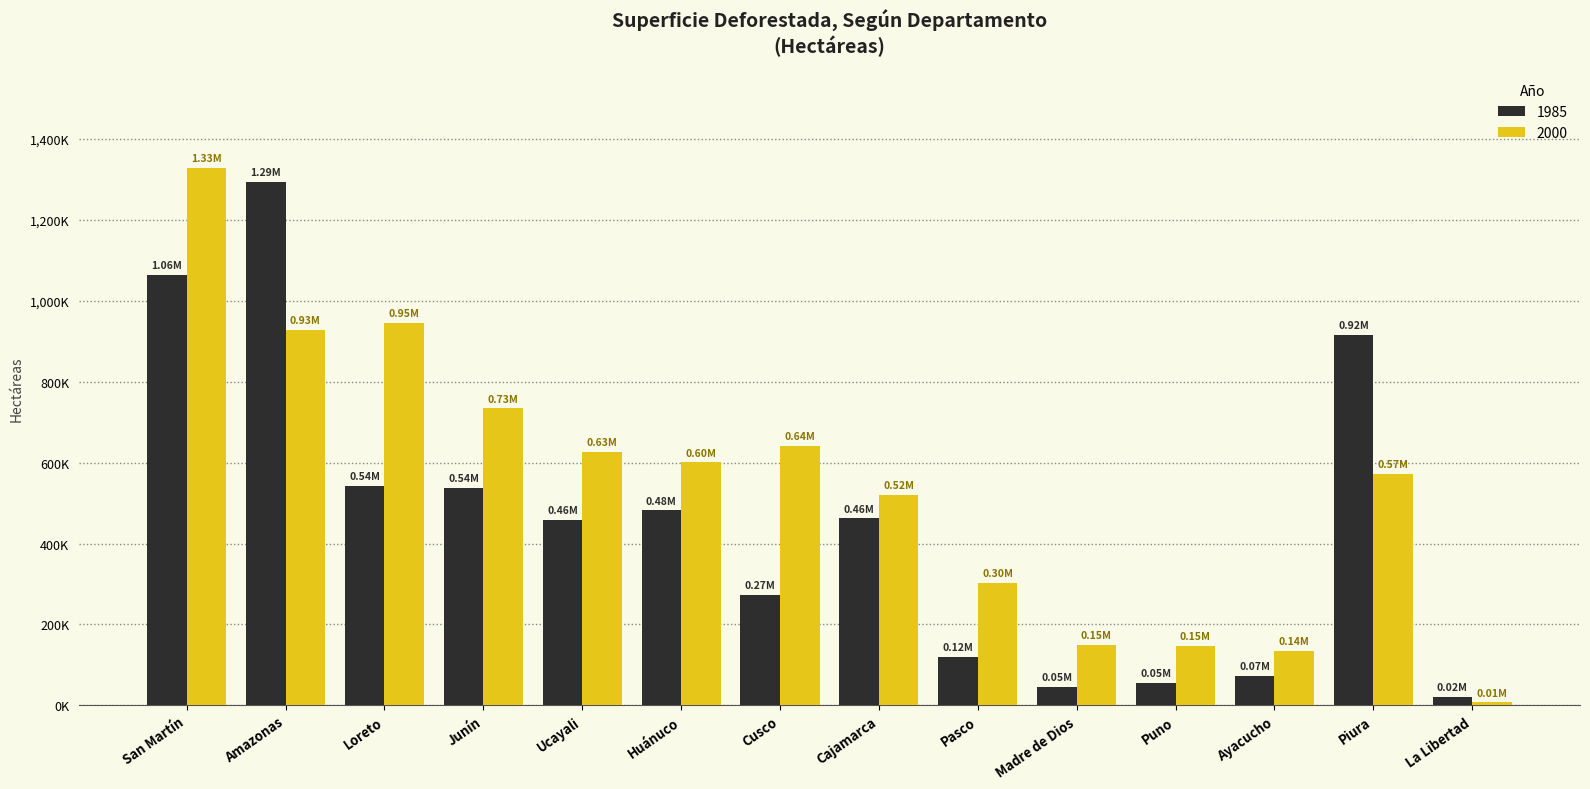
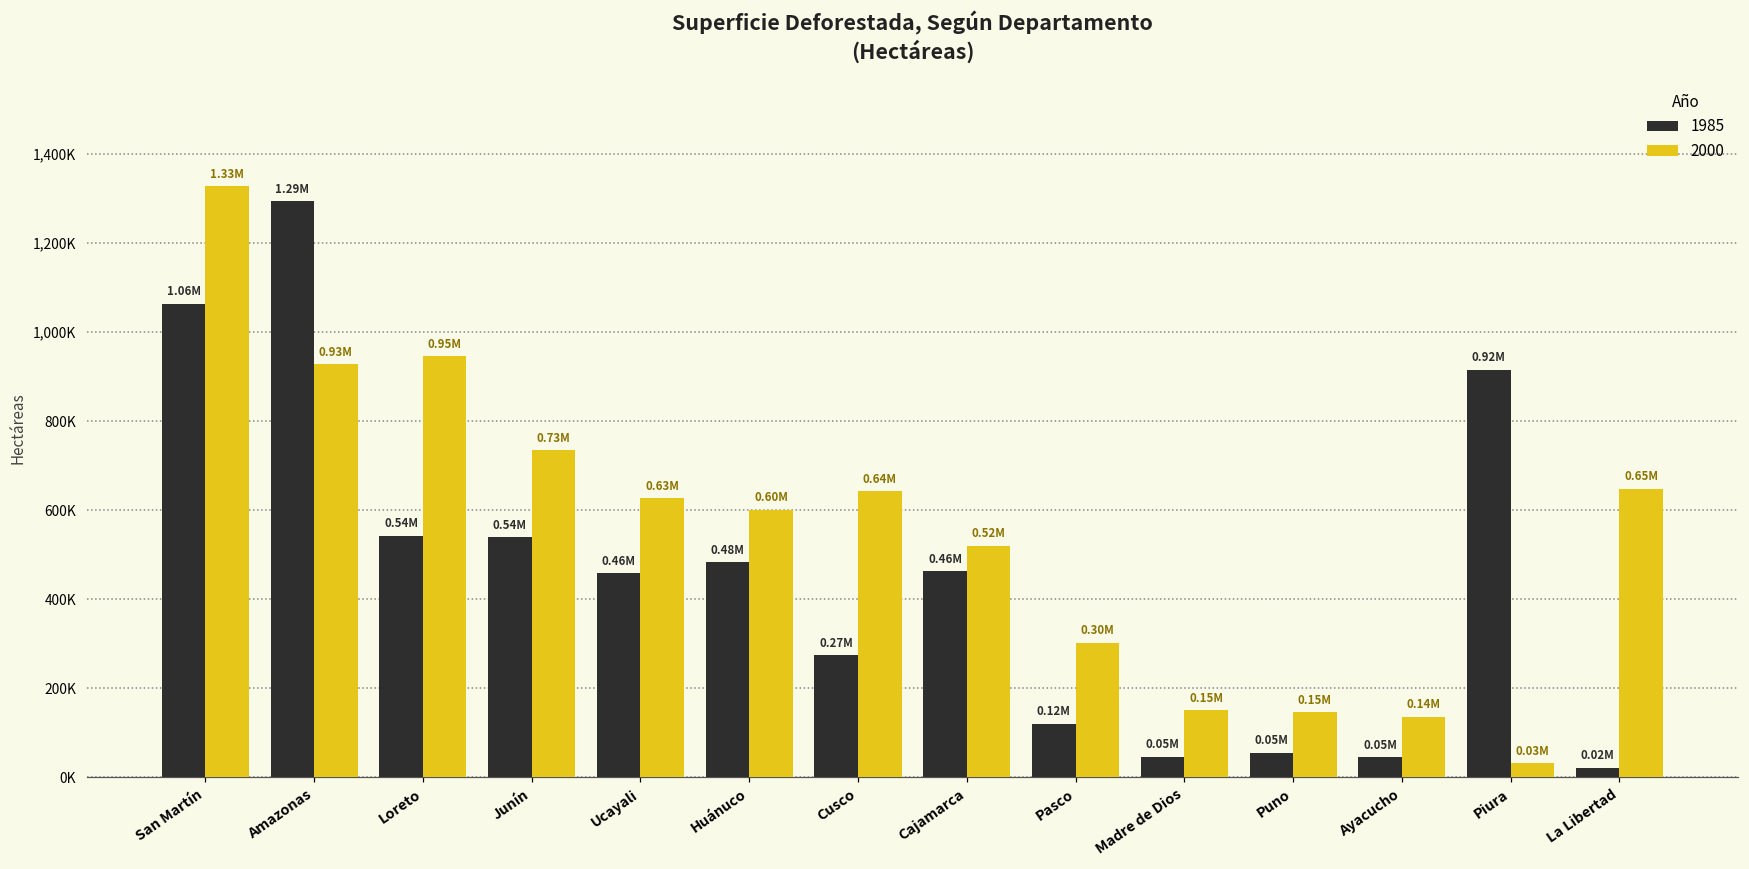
1985, Ayacucho: 0.07M -> 0.05M
2000, Piura: 0.57M -> 0.03M
2000, La Libertad: 0.01M -> 0.65M
